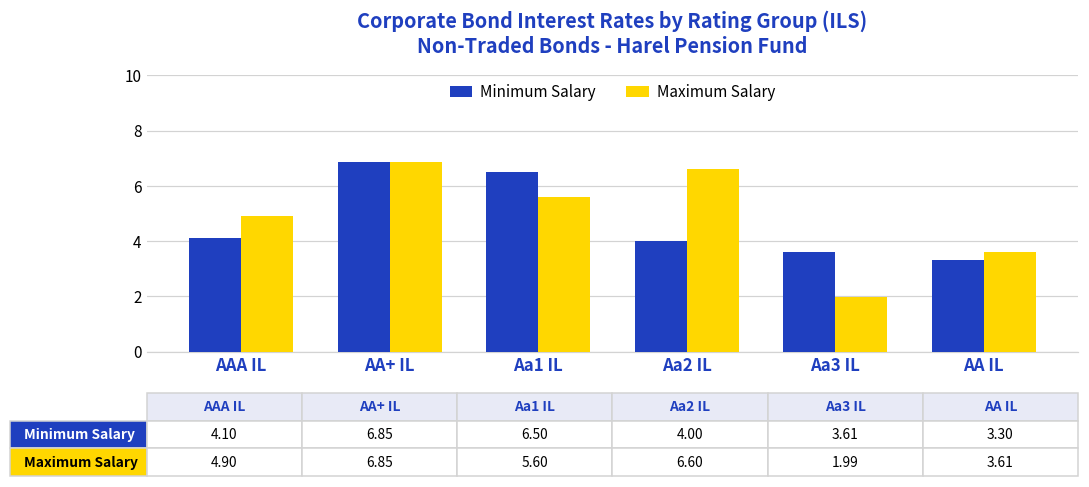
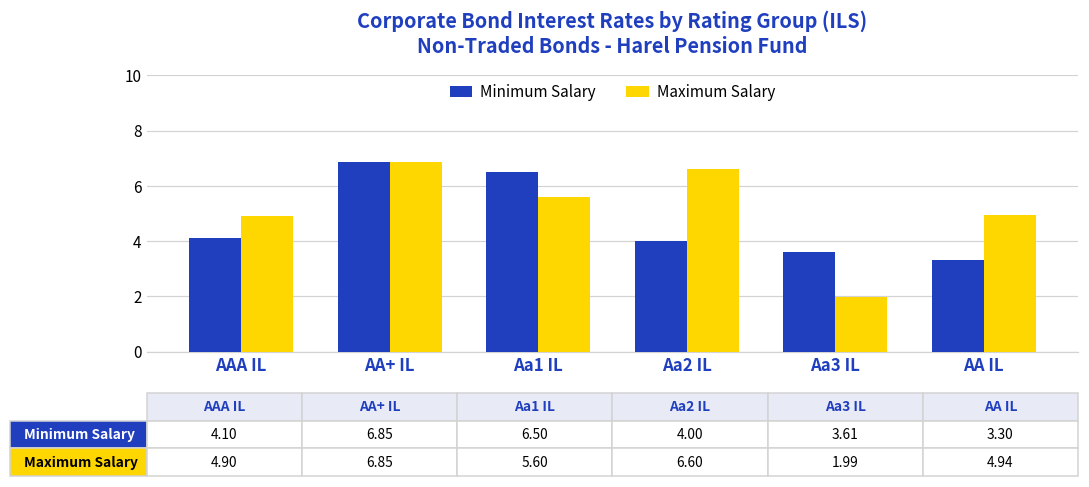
Maximum Salary, AA IL: 3.61 -> 4.94
